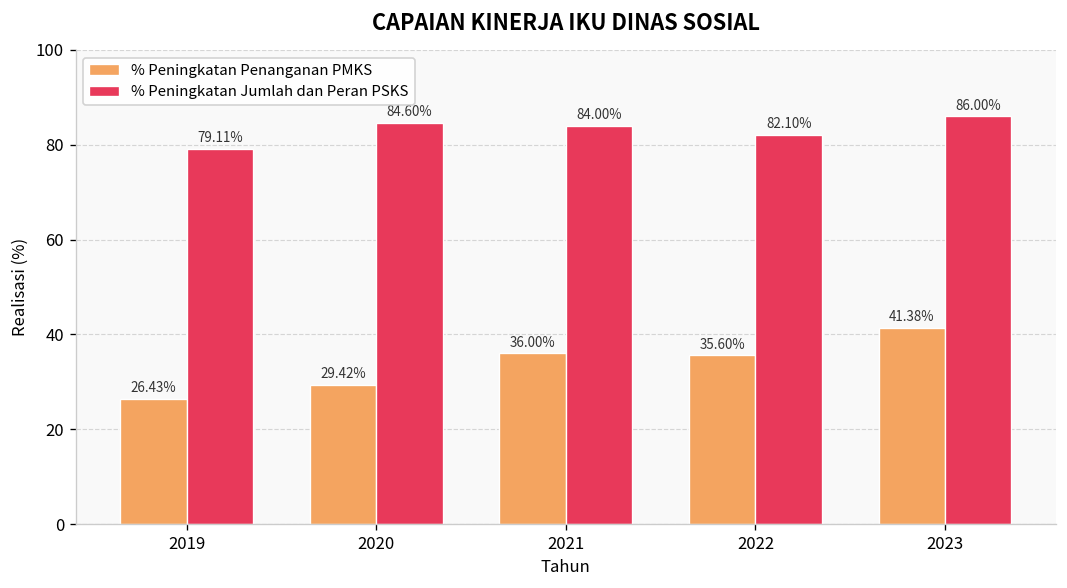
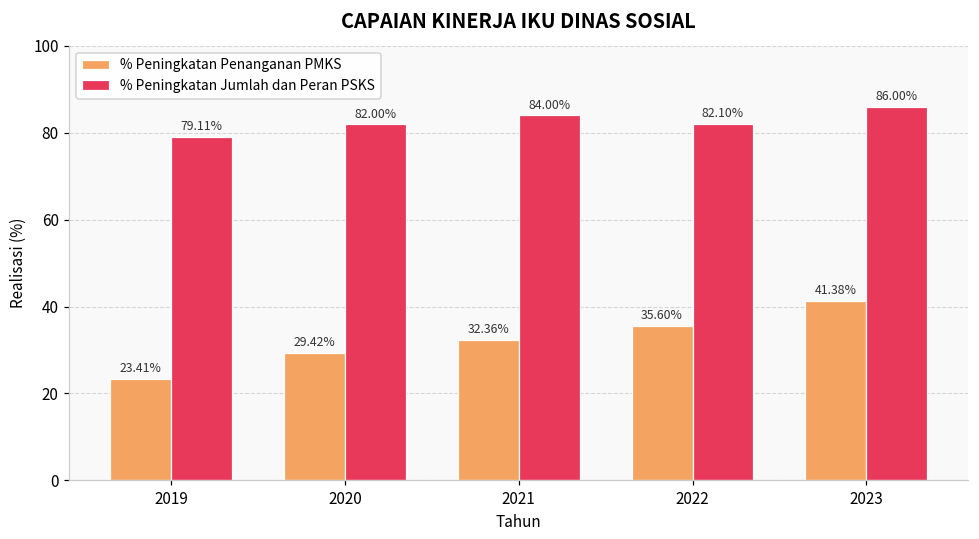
% Peningkatan Penanganan PMKS, 2019: 26.43% -> 23.41%
% Peningkatan Jumlah dan Peran PSKS, 2020: 84.60% -> 82.00%
% Peningkatan Penanganan PMKS, 2021: 36.00% -> 32.36%
